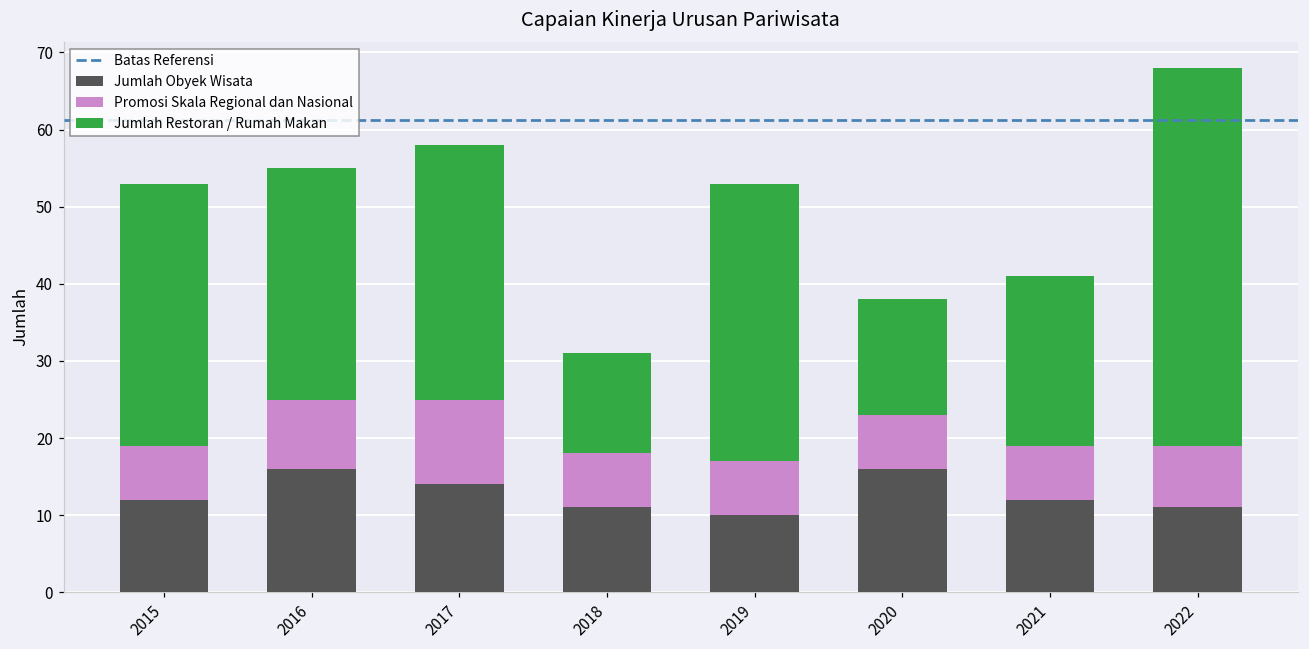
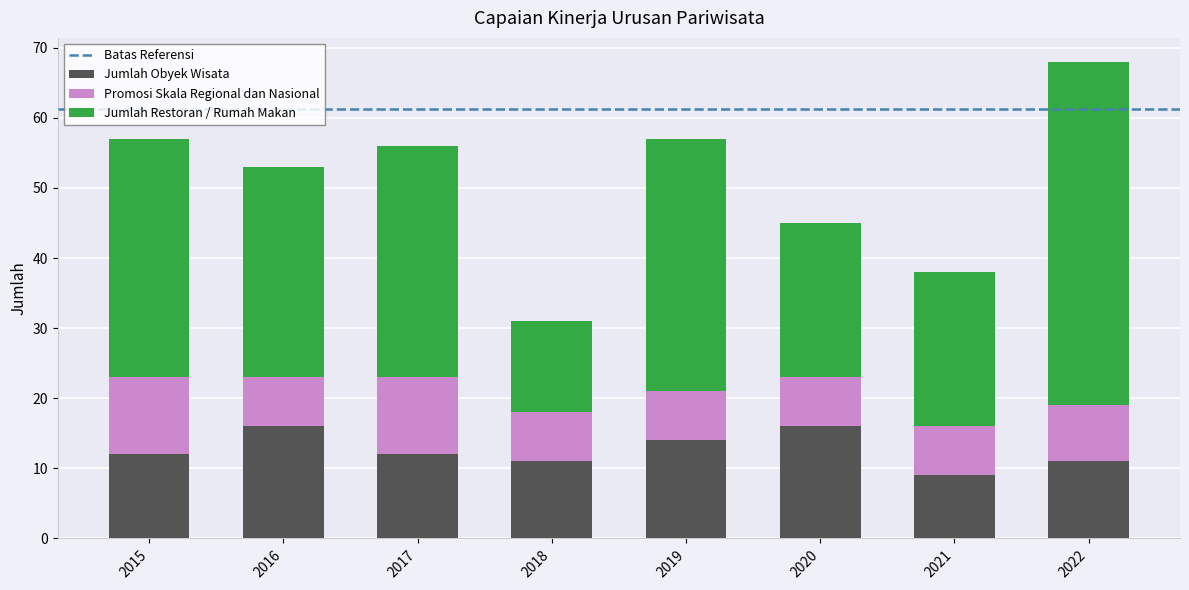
Promosi Skala Regional dan Nasional, 2015: 7 -> 11
Promosi Skala Regional dan Nasional, 2016: 9 -> 7
Jumlah Obyek Wisata, 2017: 14 -> 12
Jumlah Obyek Wisata, 2019: 10 -> 14
Jumlah Restoran / Rumah Makan, 2020: 15 -> 22
Jumlah Obyek Wisata, 2021: 12 -> 9
